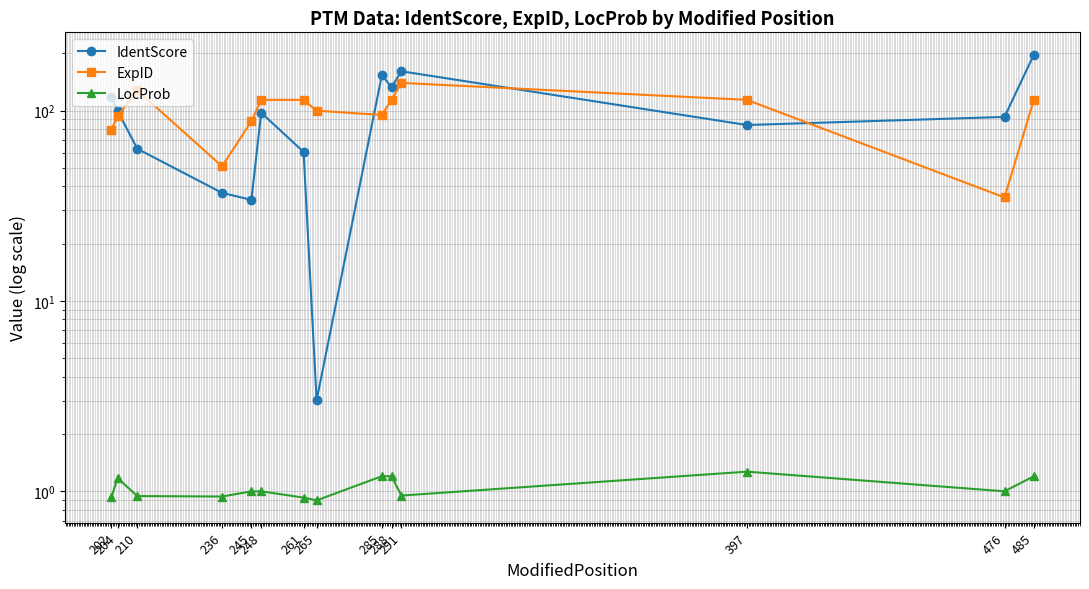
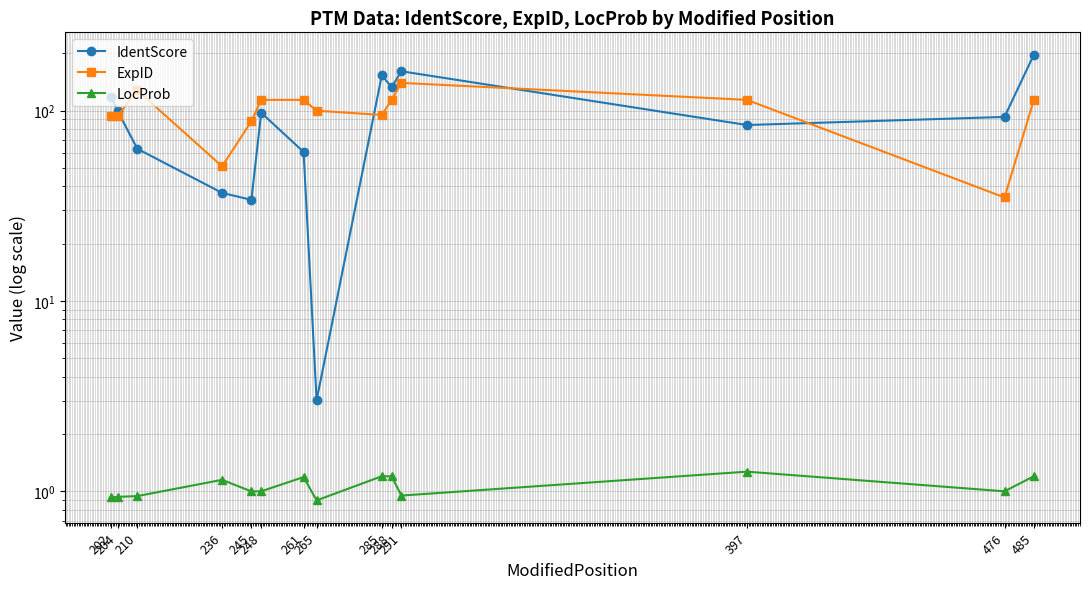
ExpID, 202: 79 -> 90
LocProb, 204: 1.2 -> 0.9
LocProb, 236: 0.9 -> 1.1
LocProb, 261: 0.9 -> 1.2
